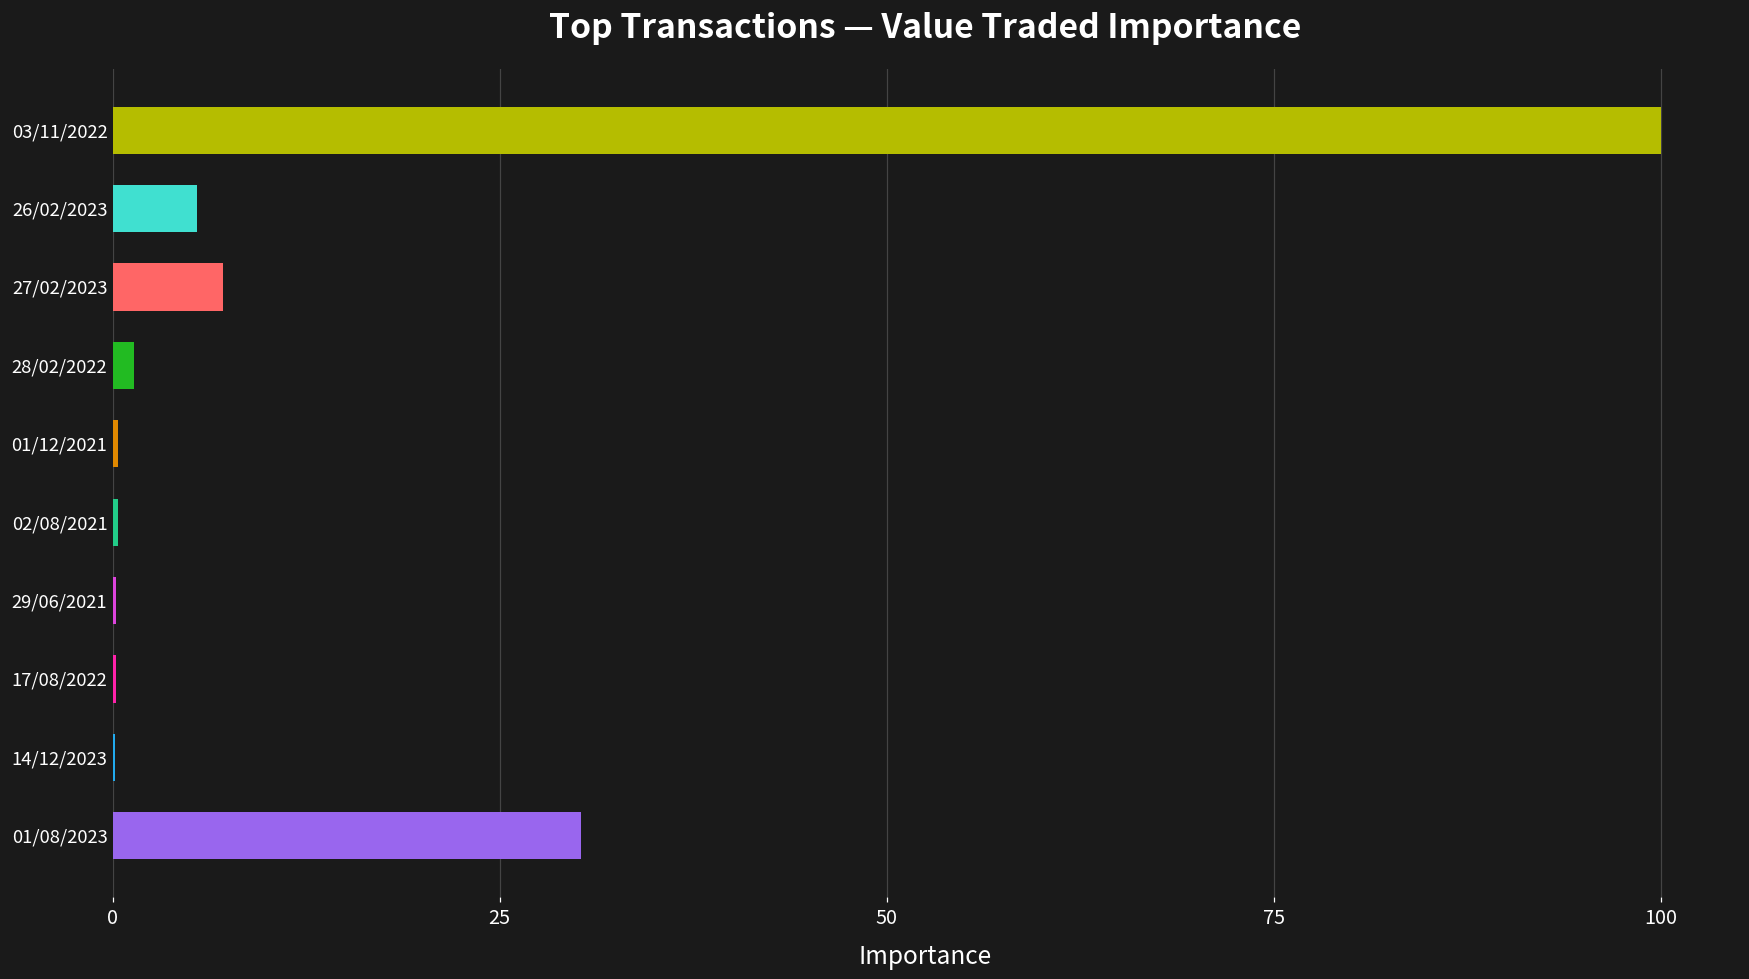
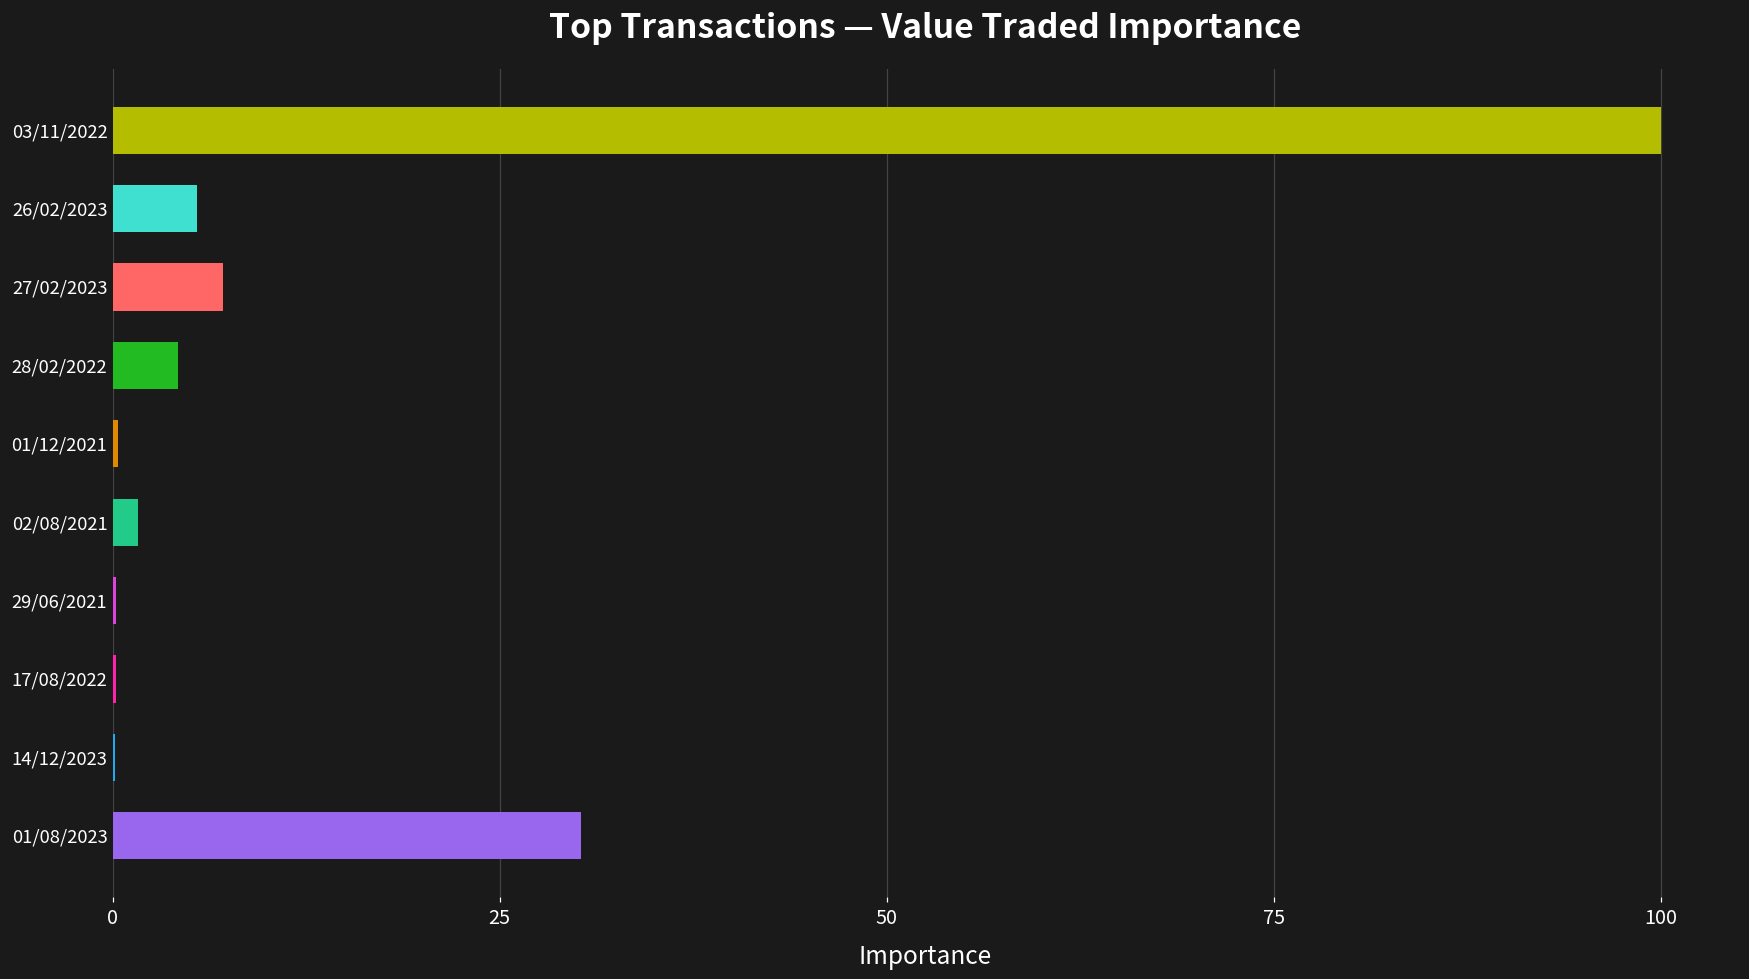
28/02/2022: 1.4 -> 4.2
02/08/2021: 0.3 -> 1.6
